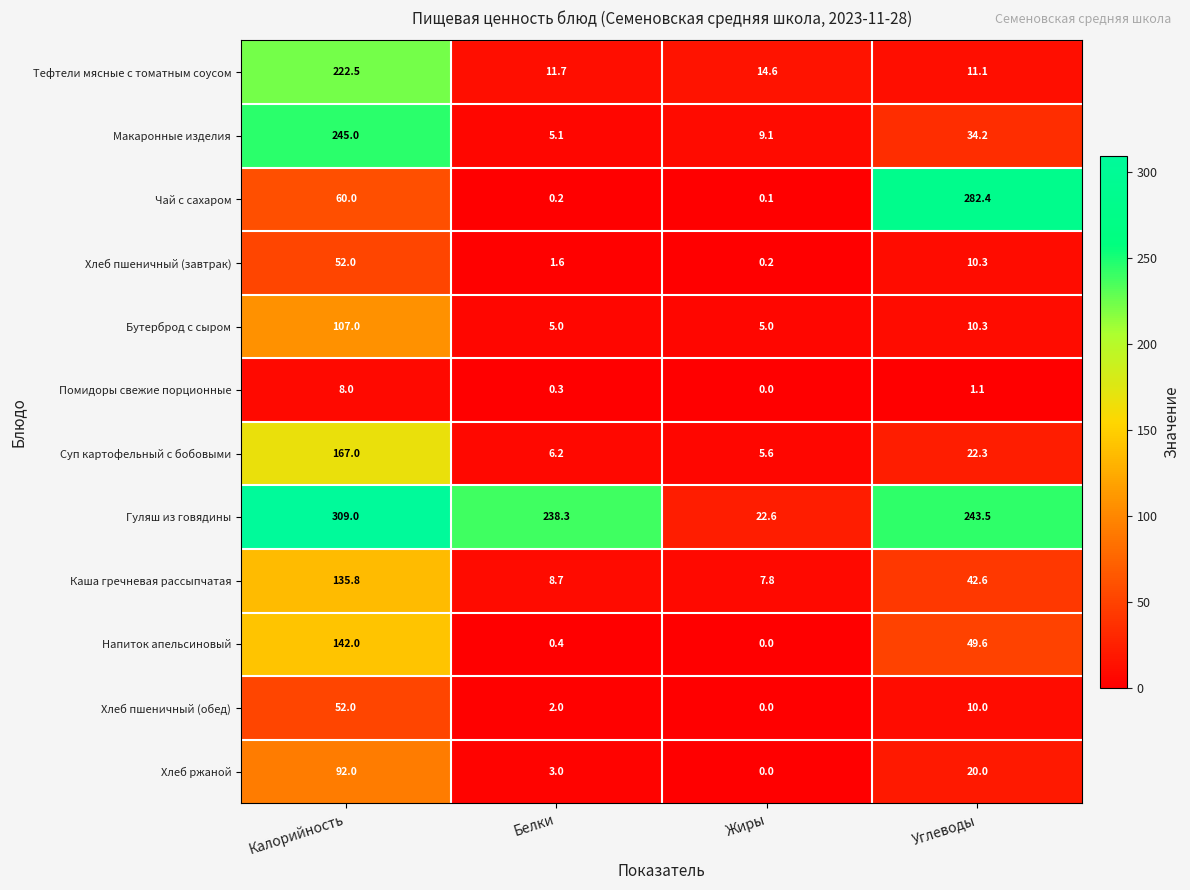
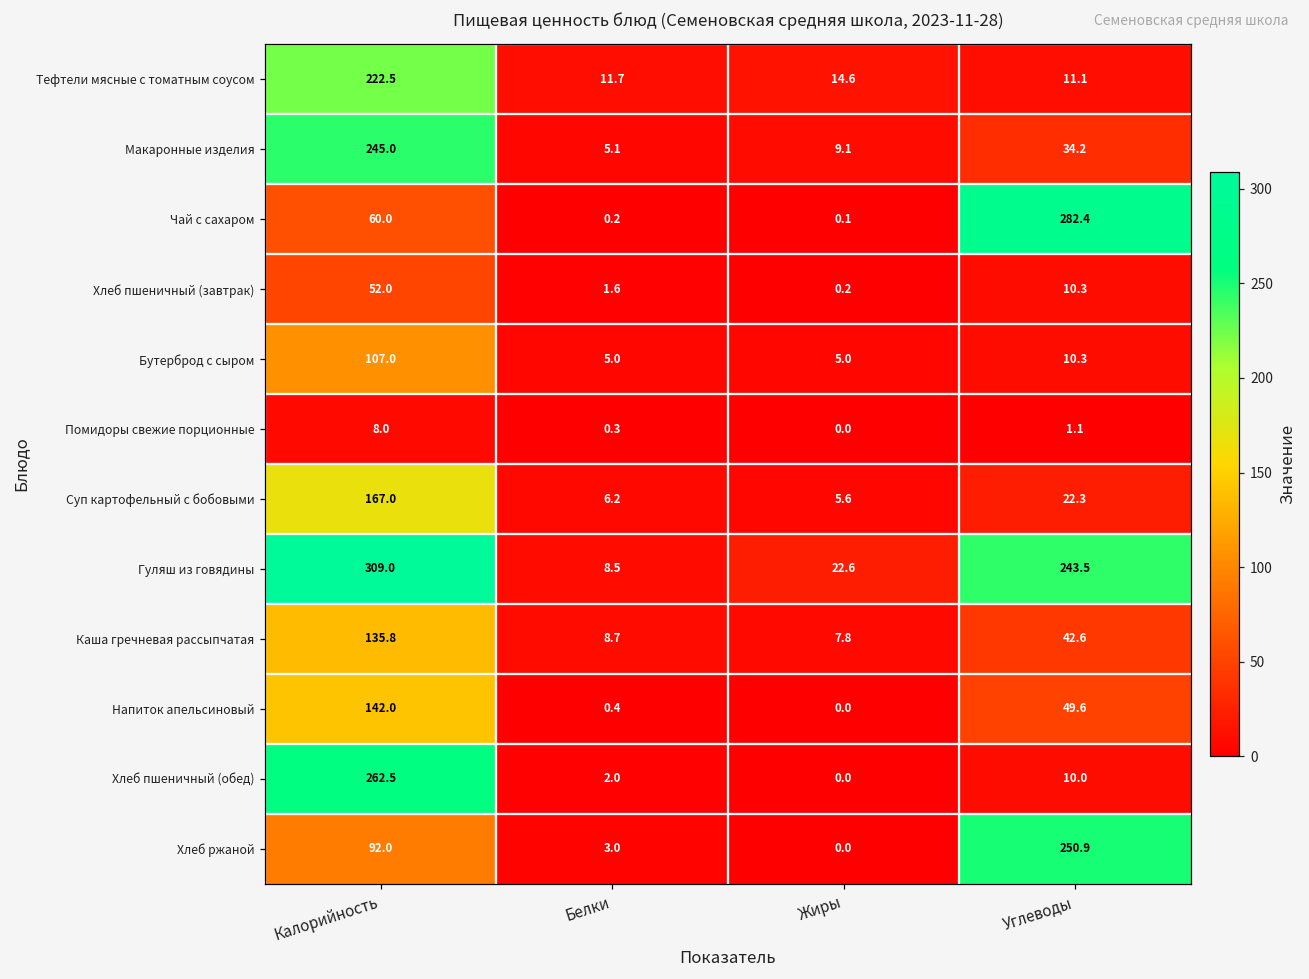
Гуляш из говядины, Белки: 238.3 -> 8.5
Хлеб пшеничный (обед), Калорийность: 52.0 -> 262.5
Хлеб ржаной, Углеводы: 20.0 -> 250.9
